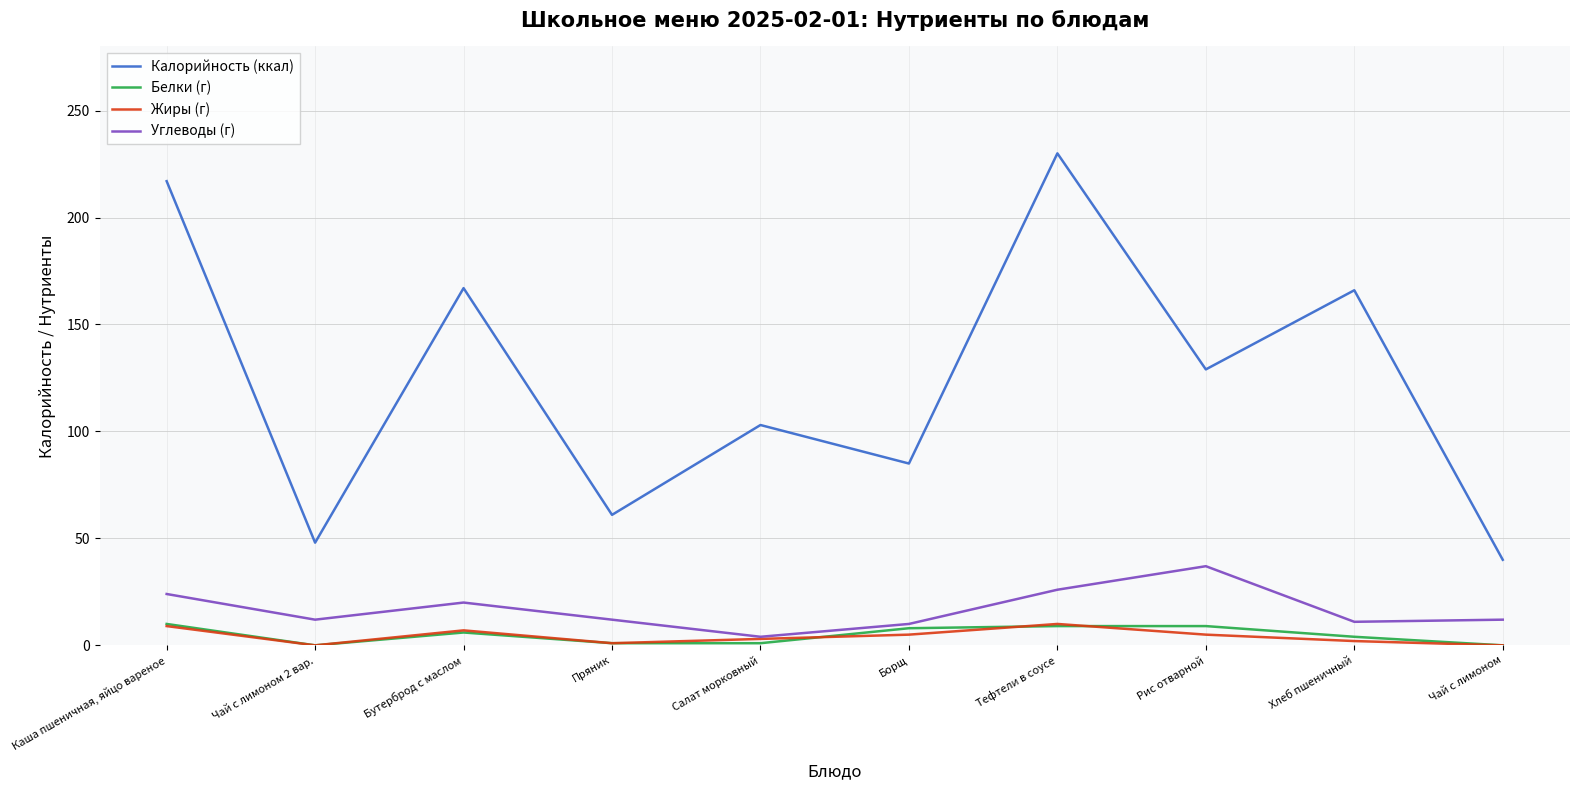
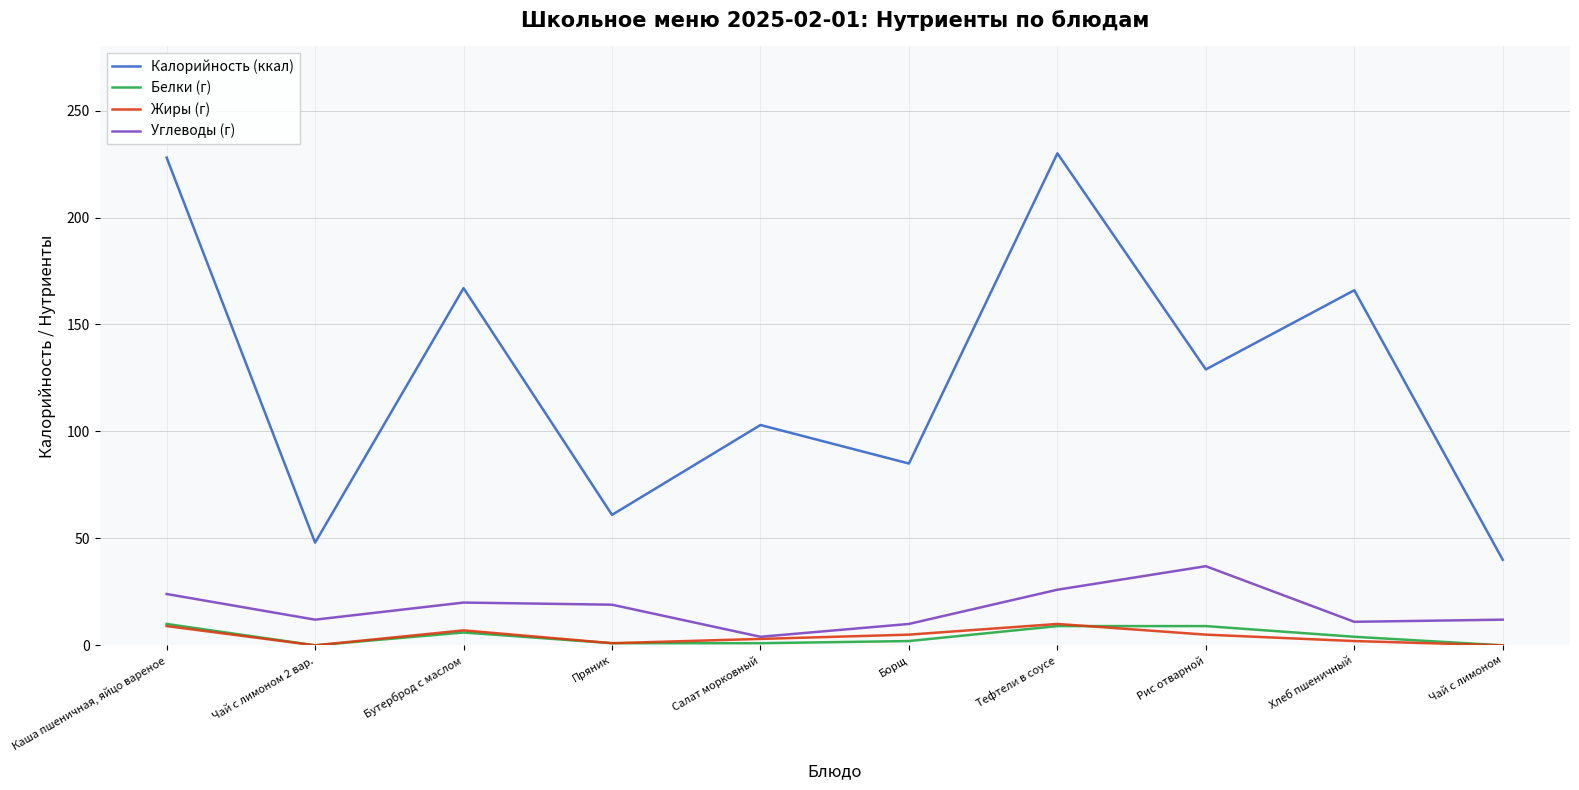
Калорийность (ккал), Каша пшеничная, яйцо вареное: 217 -> 228
Углеводы (г), Пряник: 12 -> 19
Белки (г), Борщ: 8 -> 2
